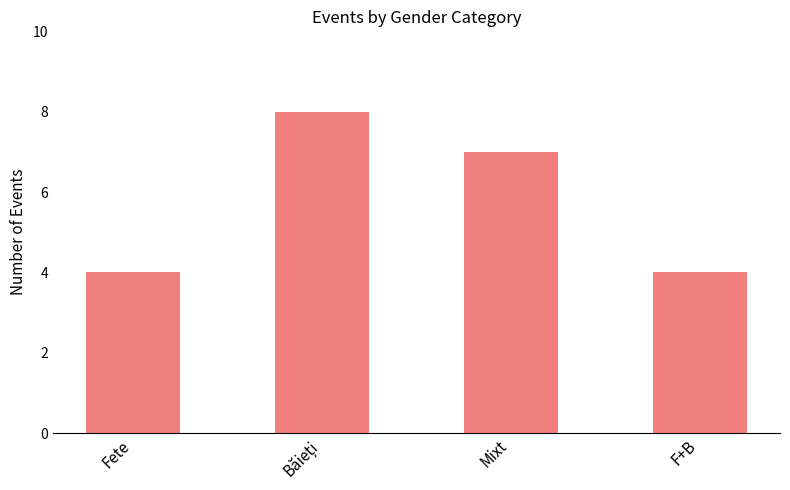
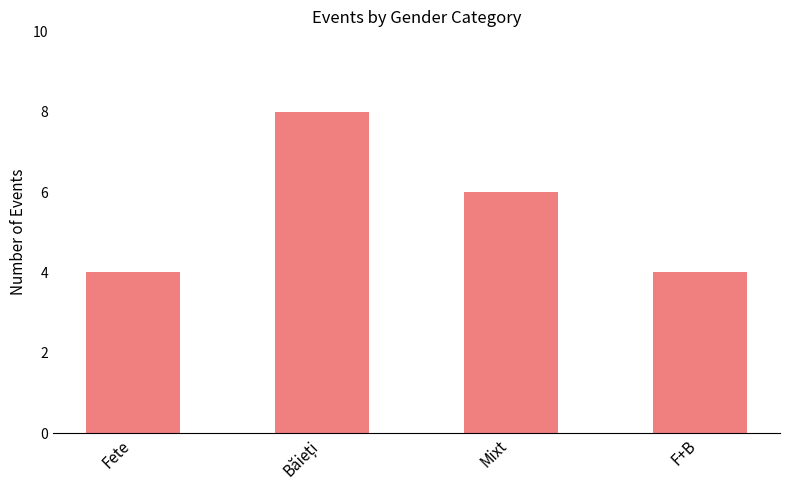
Mixt: 7 -> 6
